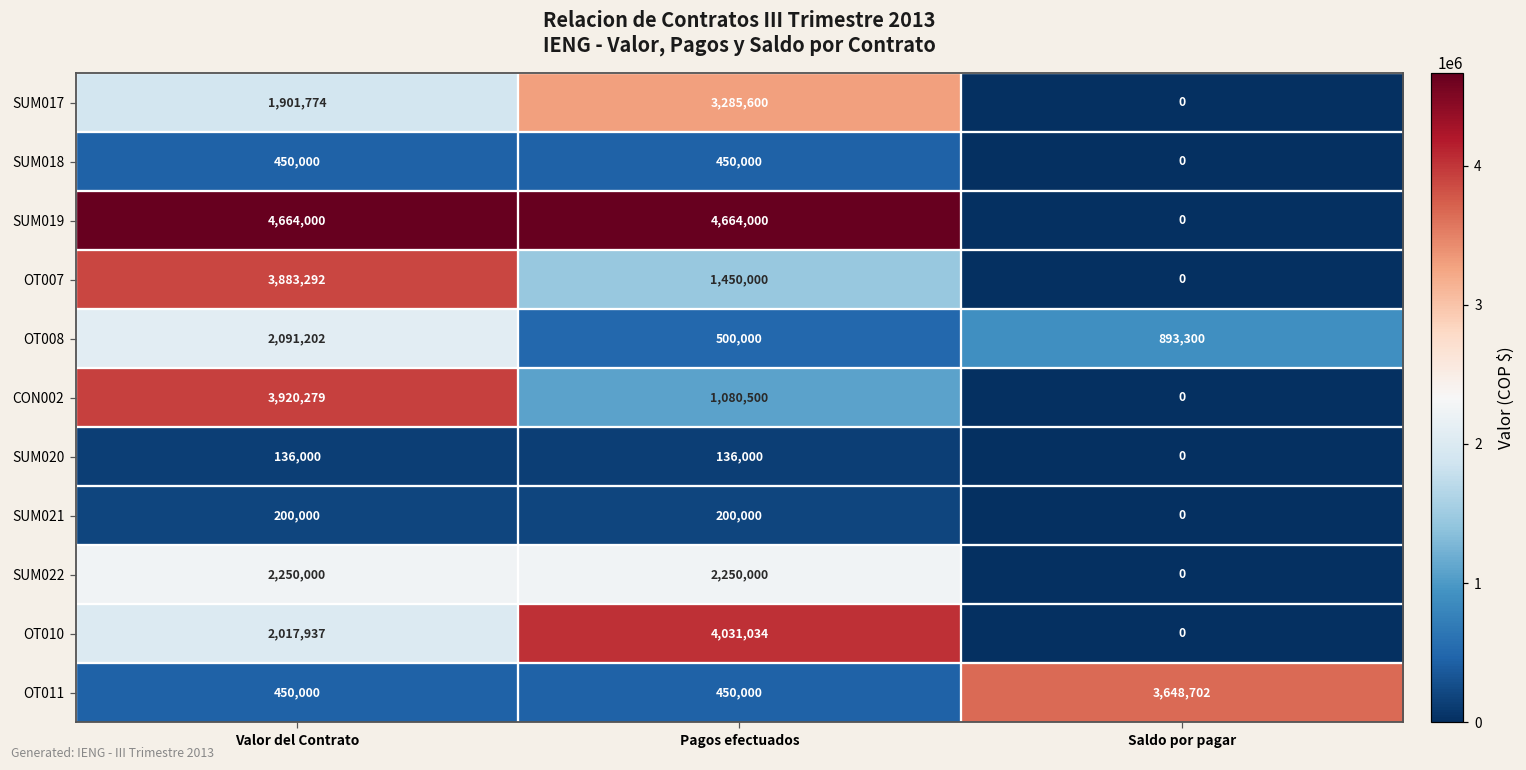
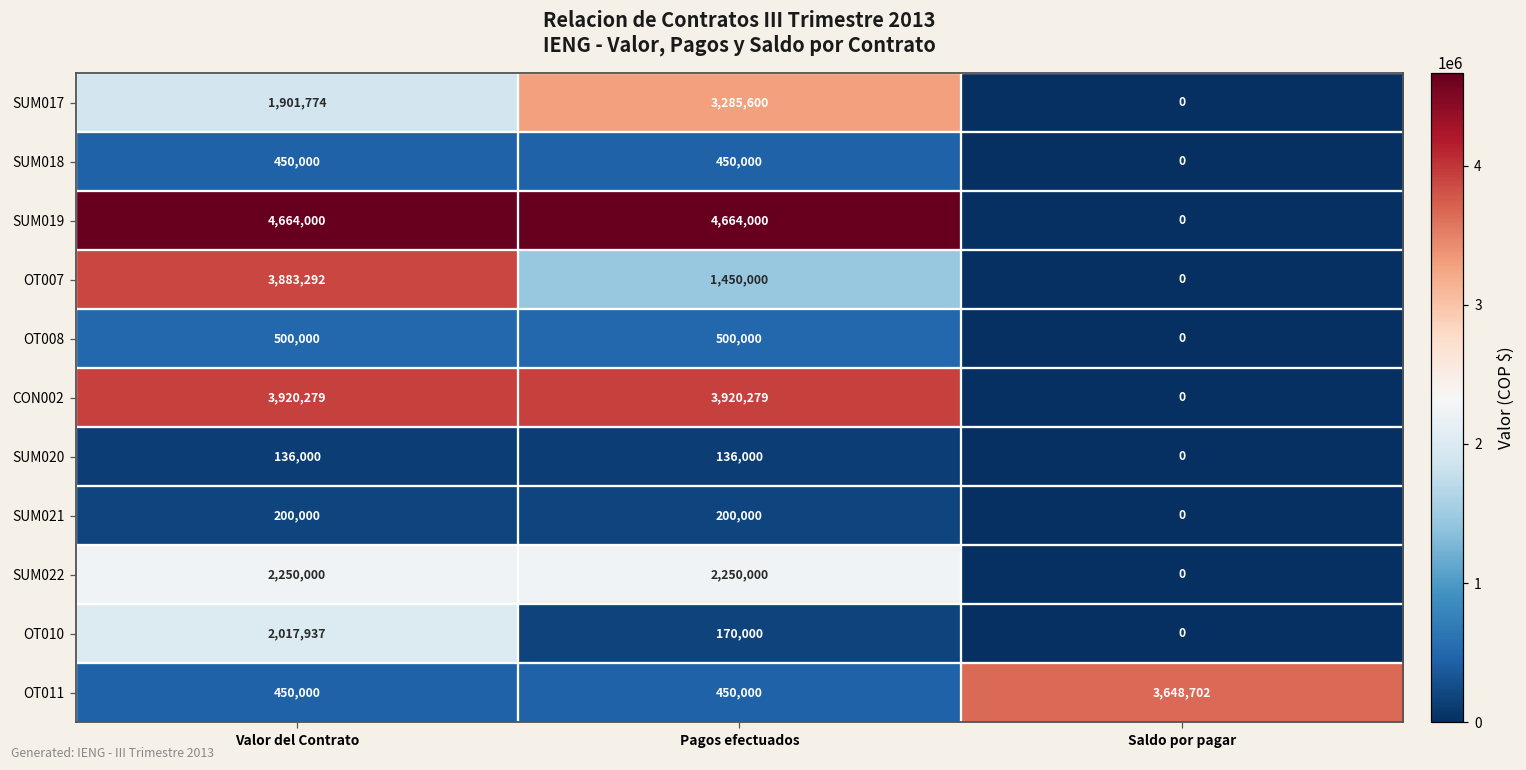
OT008, Valor del Contrato: 2,091,202 -> 500,000
OT008, Saldo por pagar: 893,300 -> 0
CON002, Pagos efectuados: 1,080,500 -> 3,920,279
OT010, Pagos efectuados: 4,031,034 -> 170,000
